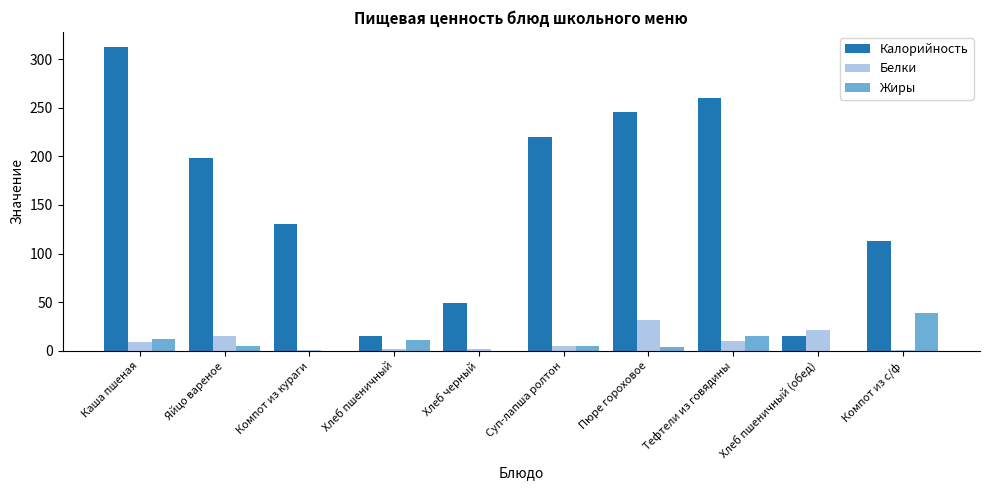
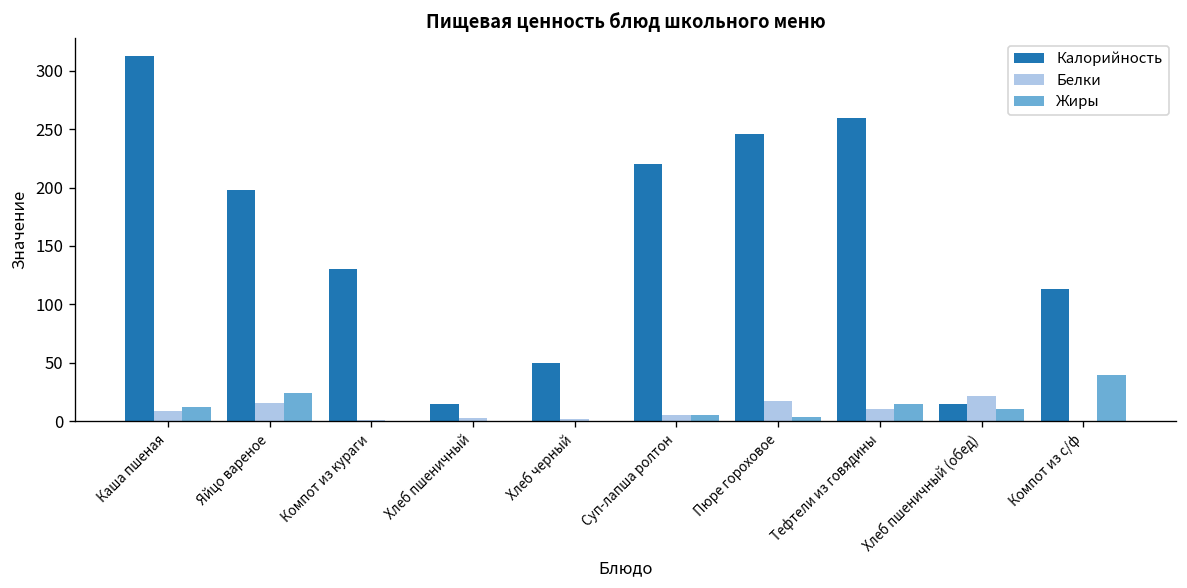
Жиры, Яйцо вареное: 0 -> 20
Жиры, Хлеб пшеничный: 10 -> 0
Белки, Пюре гороховое: 30 -> 20
Жиры, Хлеб пшеничный (обед): 0 -> 10
